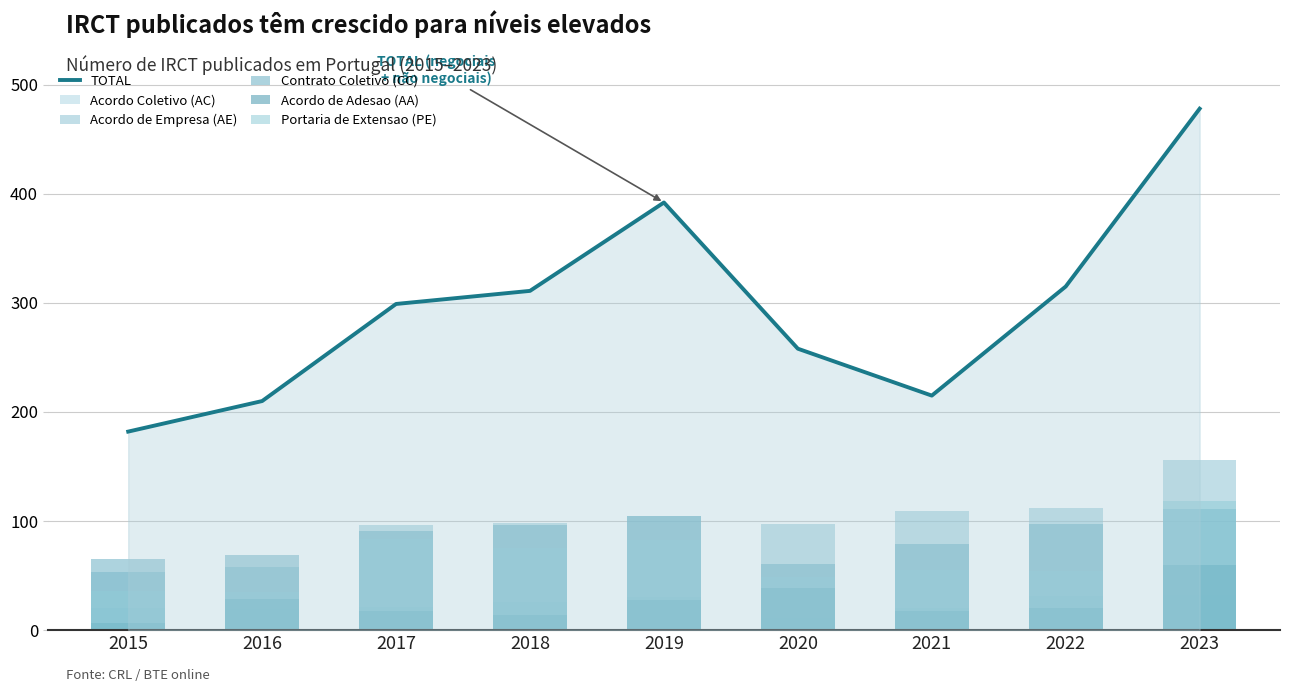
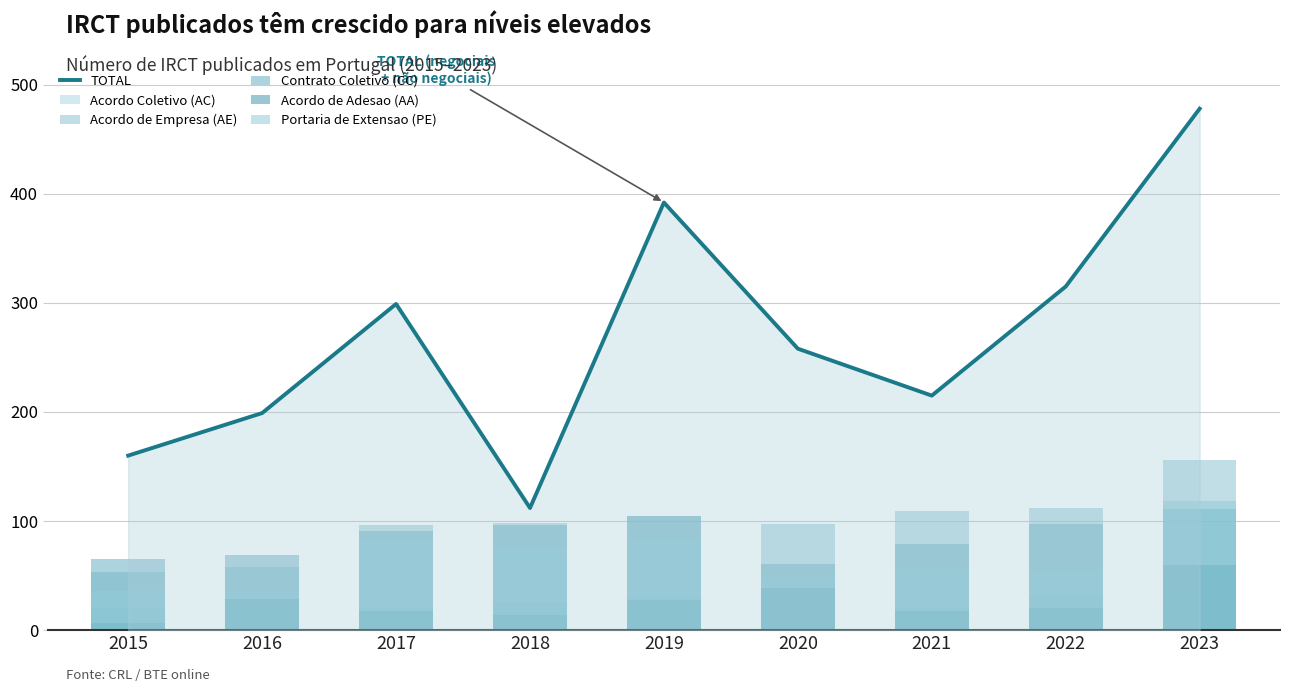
TOTAL, 2015: 182 -> 160
TOTAL, 2016: 210 -> 199
TOTAL, 2018: 311 -> 112
